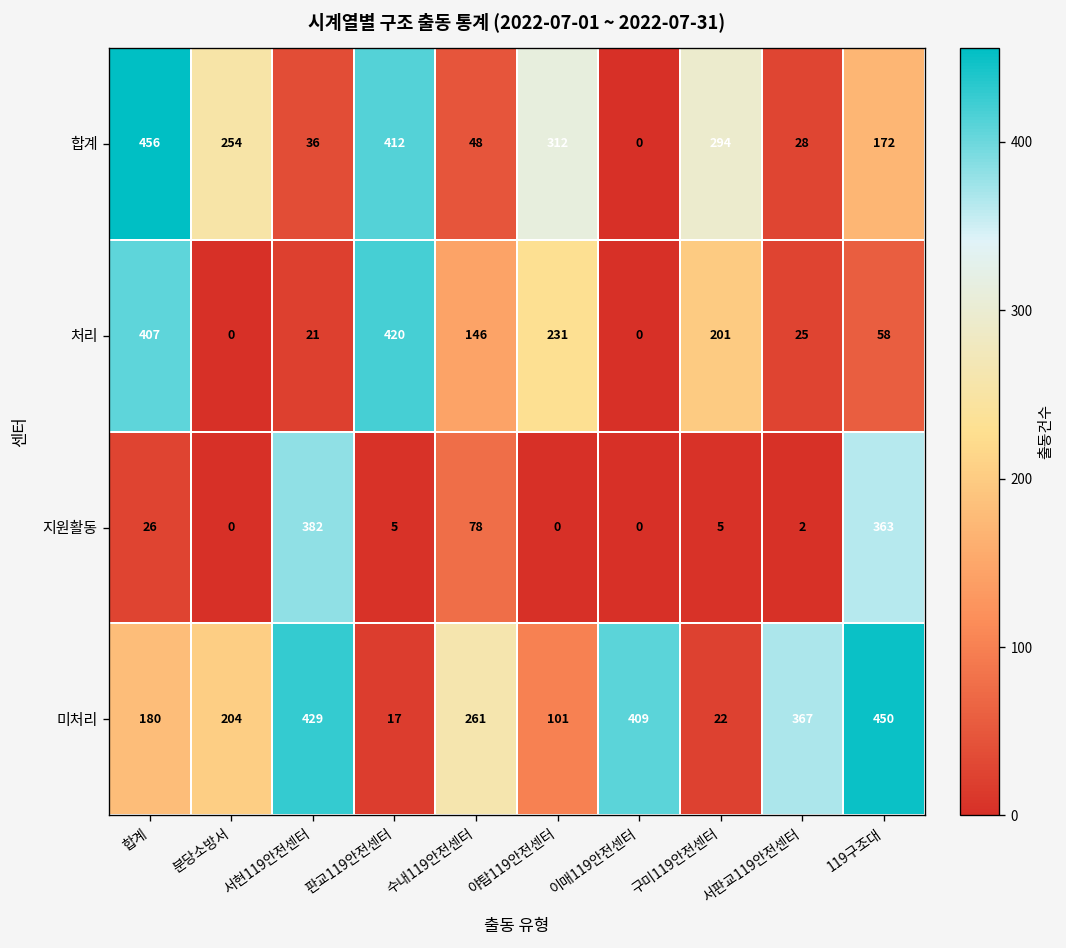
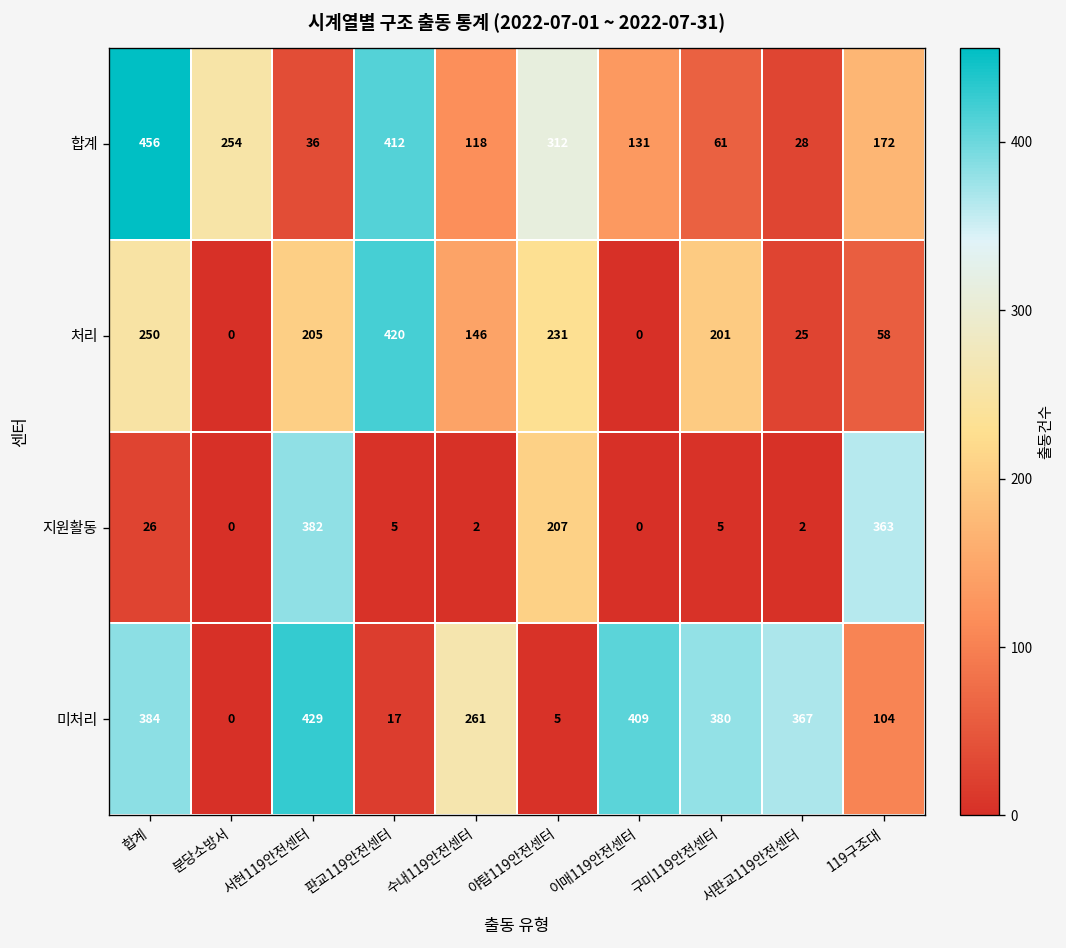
합계, 수내119안전센터: 48 -> 118
합계, 이매119안전센터: 0 -> 131
합계, 구미119안전센터: 294 -> 61
처리, 합계: 407 -> 250
처리, 서현119안전센터: 21 -> 205
지원활동, 수내119안전센터: 78 -> 2
지원활동, 야탑119안전센터: 0 -> 207
미처리, 합계: 180 -> 384
미처리, 분당소방서: 204 -> 0
미처리, 야탑119안전센터: 101 -> 5
미처리, 구미119안전센터: 22 -> 380
미처리, 119구조대: 450 -> 104
